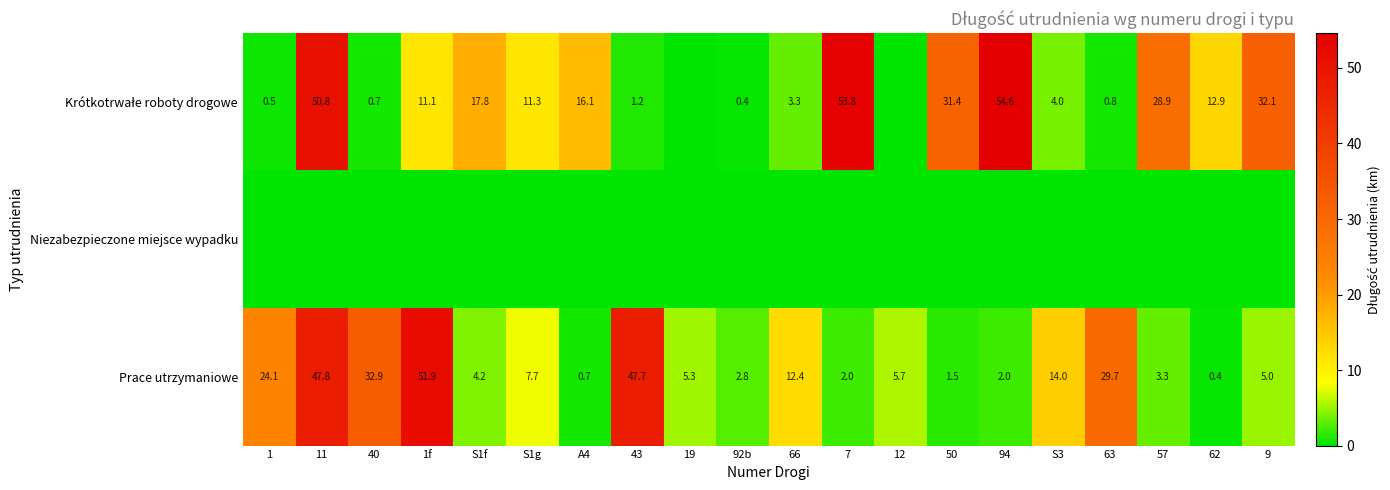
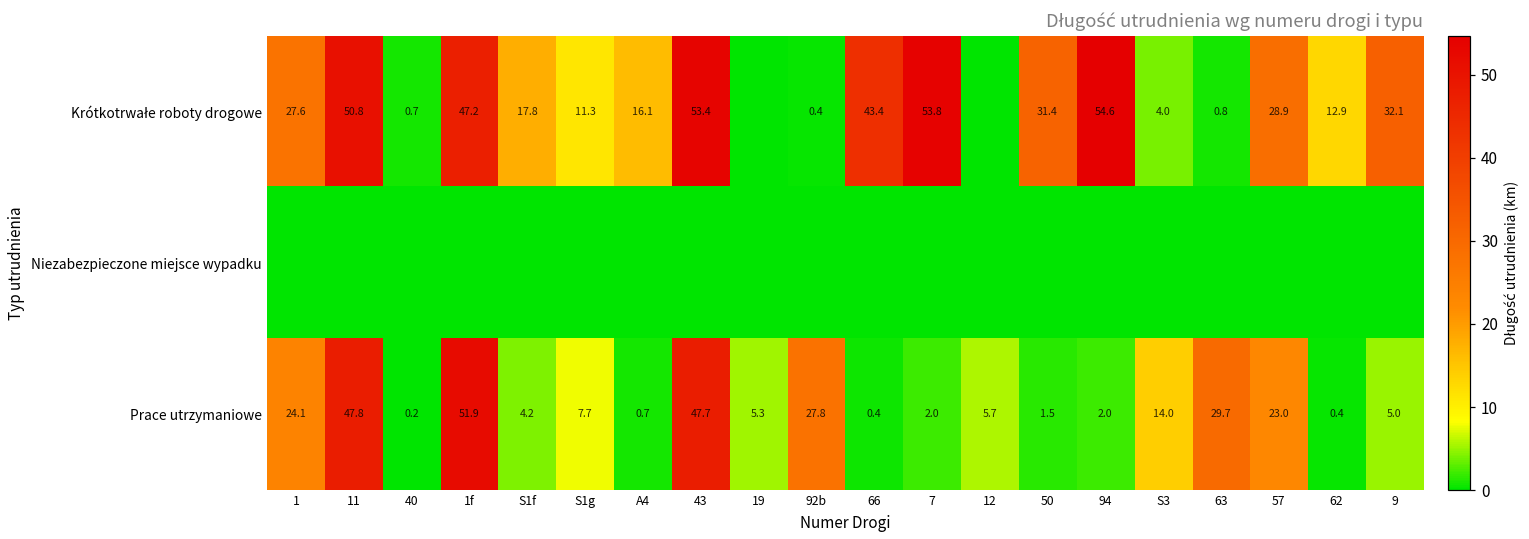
Krótkotrwałe roboty drogowe, 1: 0.5 -> 27.6
Krótkotrwałe roboty drogowe, 1f: 11.1 -> 47.2
Krótkotrwałe roboty drogowe, 43: 1.2 -> 53.4
Krótkotrwałe roboty drogowe, 66: 3.3 -> 43.4
Prace utrzymaniowe, 40: 32.9 -> 0.2
Prace utrzymaniowe, 92b: 2.8 -> 27.8
Prace utrzymaniowe, 66: 12.4 -> 0.4
Prace utrzymaniowe, 57: 3.3 -> 23.0
